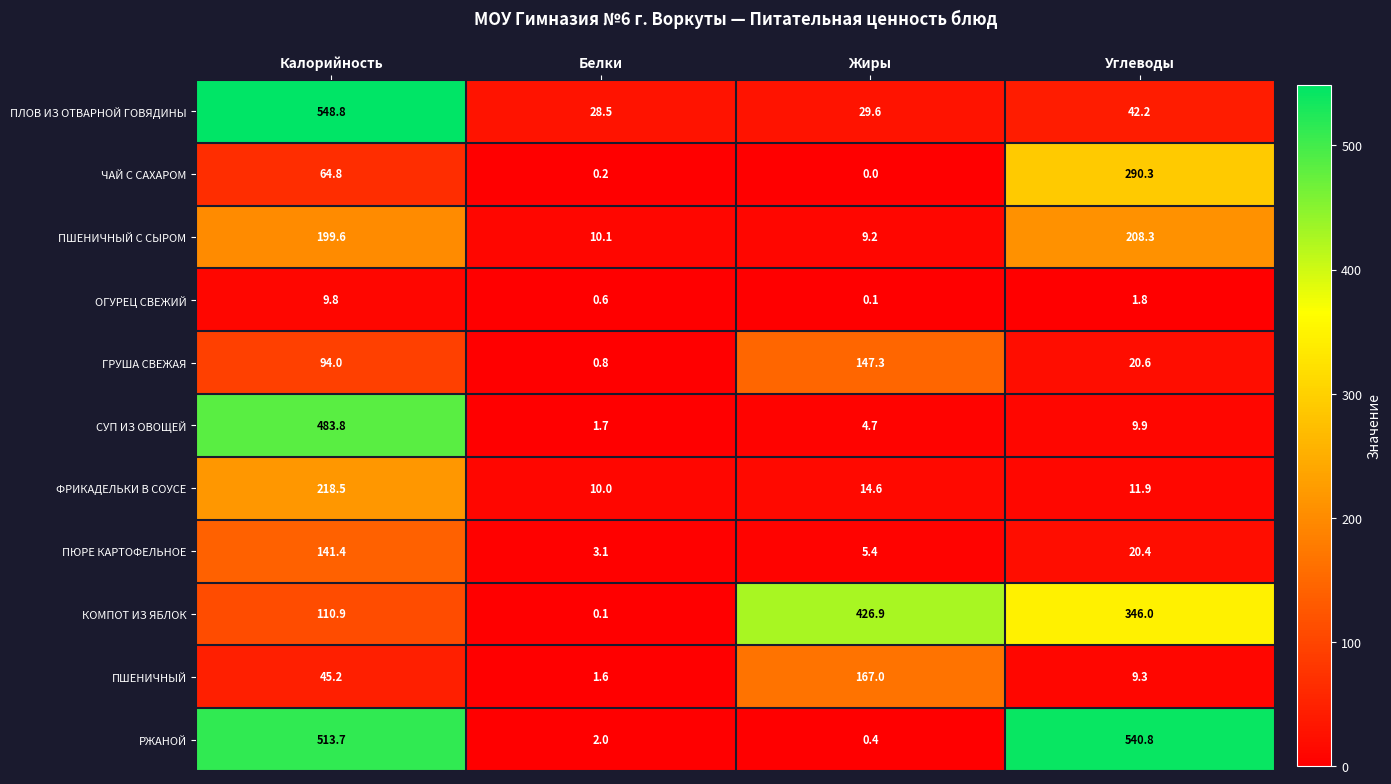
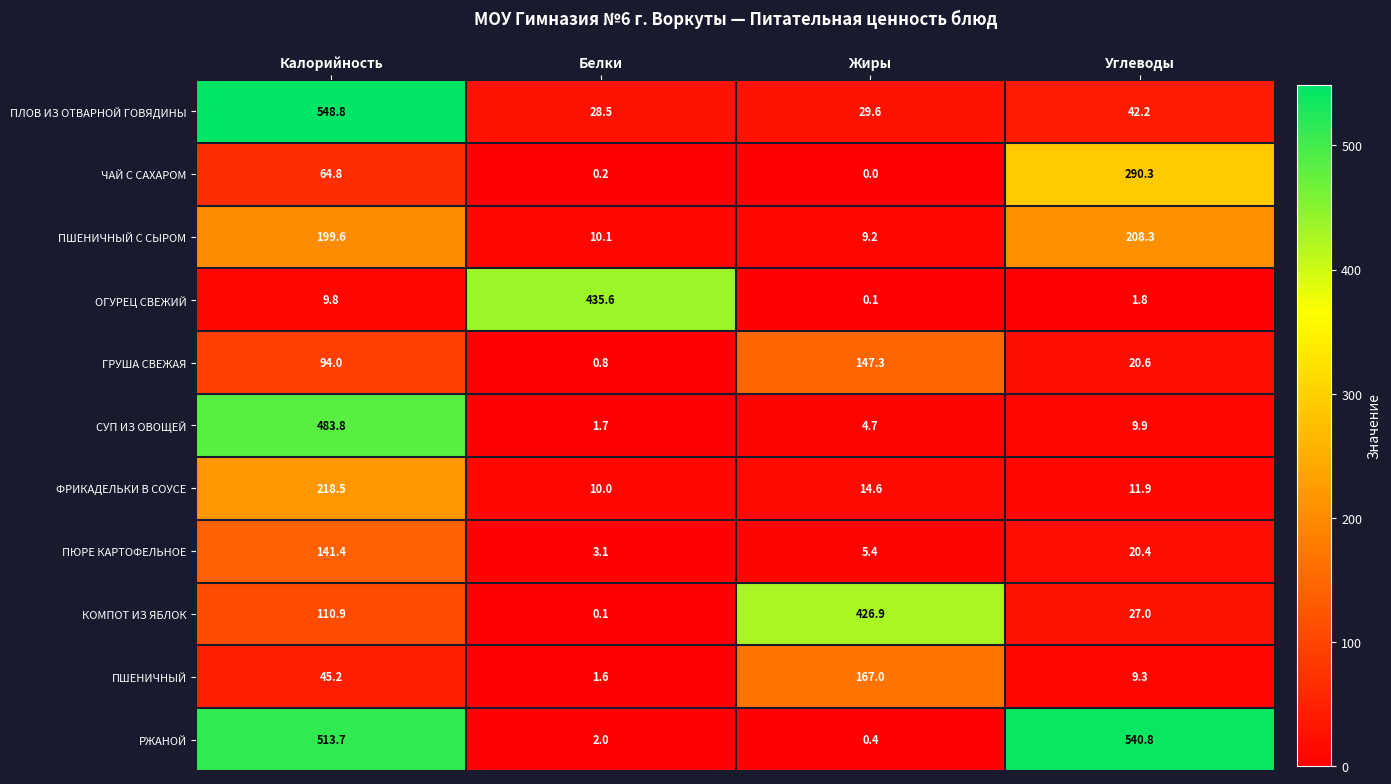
ОГУРЕЦ СВЕЖИЙ, Белки: 0.6 -> 435.6
КОМПОТ ИЗ ЯБЛОК, Углеводы: 346.0 -> 27.0
